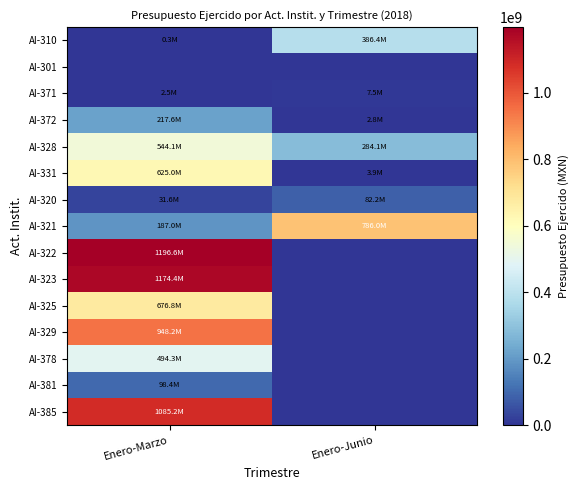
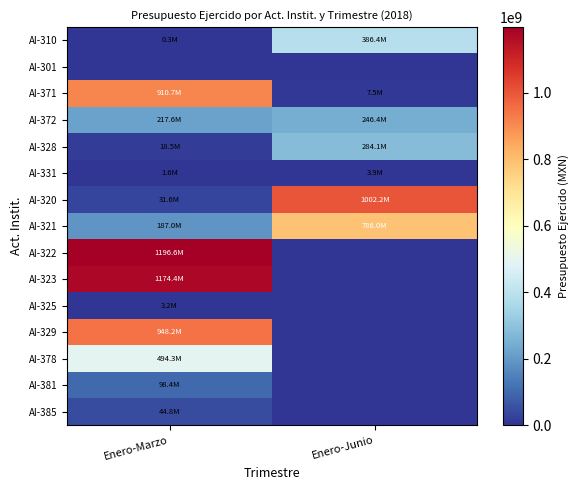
AI-371, Enero-Marzo: 2.5M -> 910.7M
AI-372, Enero-Junio: 2.8M -> 246.4M
AI-328, Enero-Marzo: 544.1M -> 18.5M
AI-331, Enero-Marzo: 625.0M -> 1.6M
AI-320, Enero-Junio: 82.2M -> 1002.2M
AI-325, Enero-Marzo: 676.8M -> 3.2M
AI-385, Enero-Marzo: 1085.2M -> 44.8M
